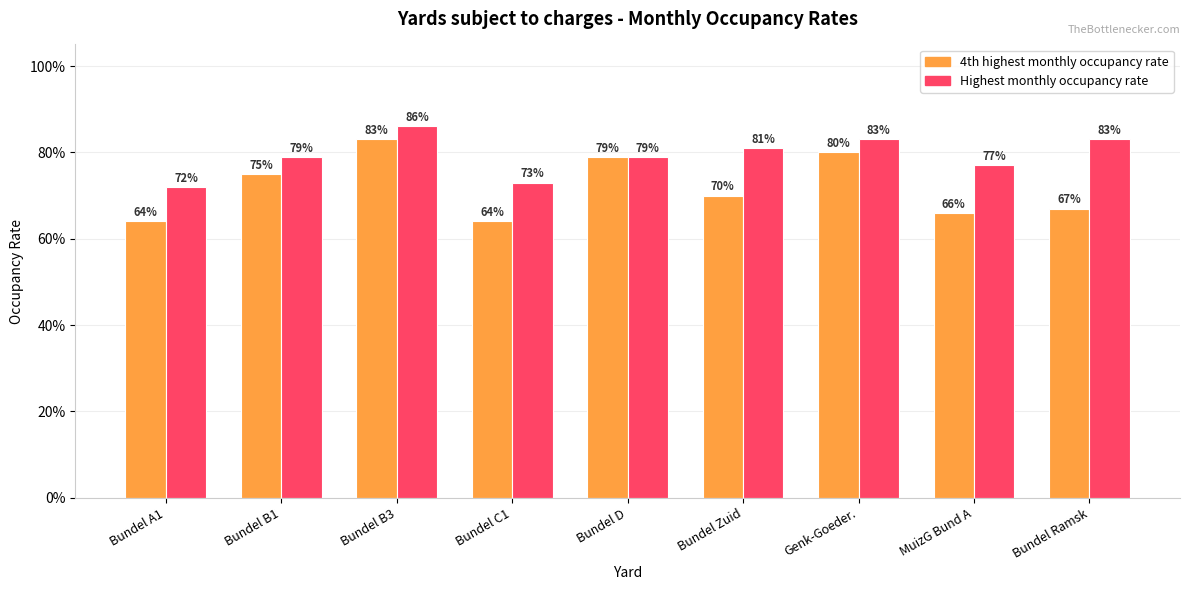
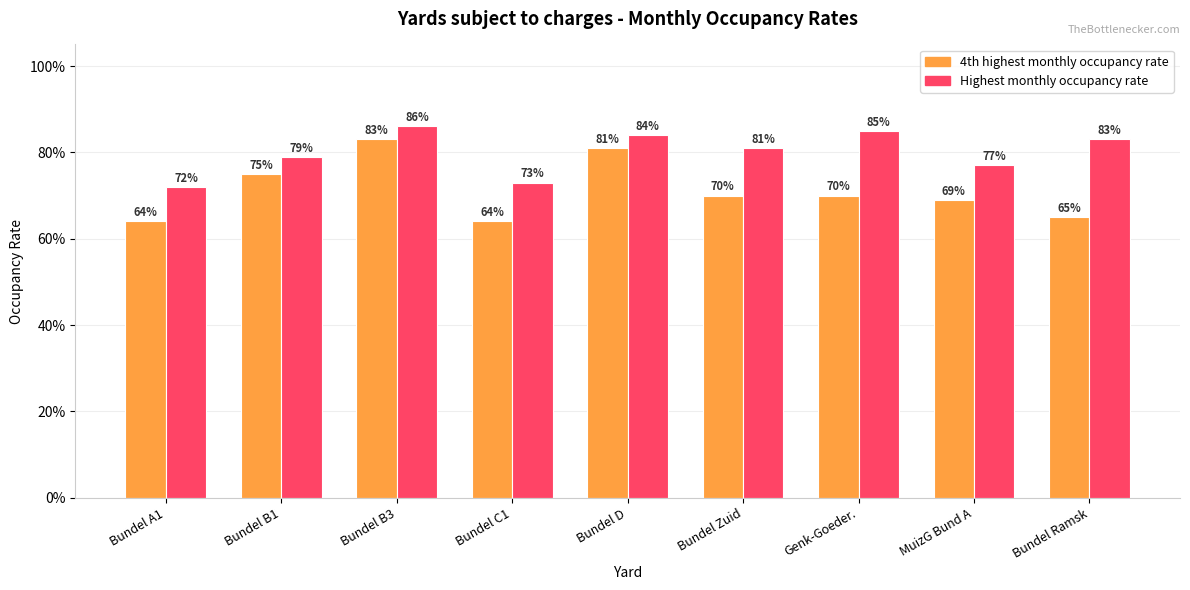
4th highest monthly occupancy rate, Bundel D: 79% -> 81%
Highest monthly occupancy rate, Bundel D: 79% -> 84%
4th highest monthly occupancy rate, Genk-Goeder.: 80% -> 70%
Highest monthly occupancy rate, Genk-Goeder.: 83% -> 85%
4th highest monthly occupancy rate, MuizG Bund A: 66% -> 69%
4th highest monthly occupancy rate, Bundel Ramsk: 67% -> 65%
